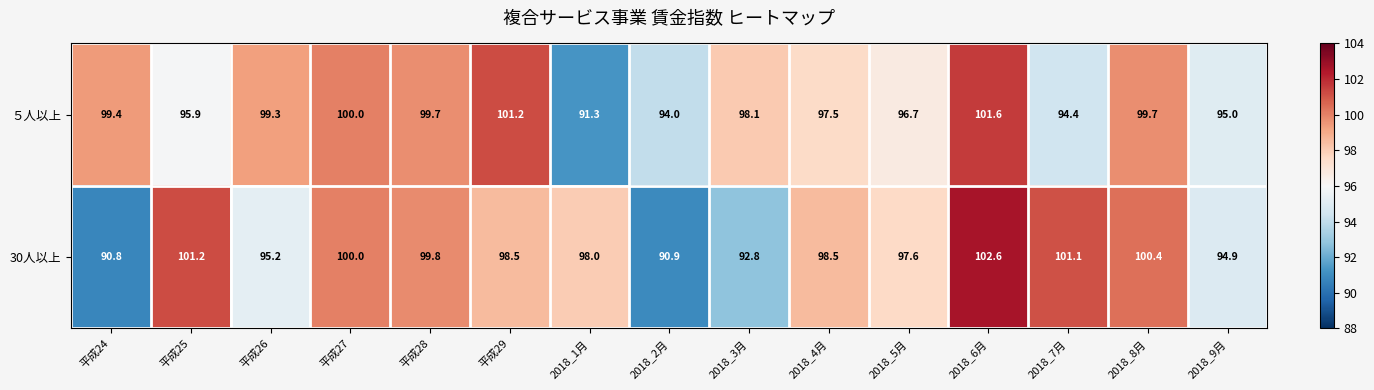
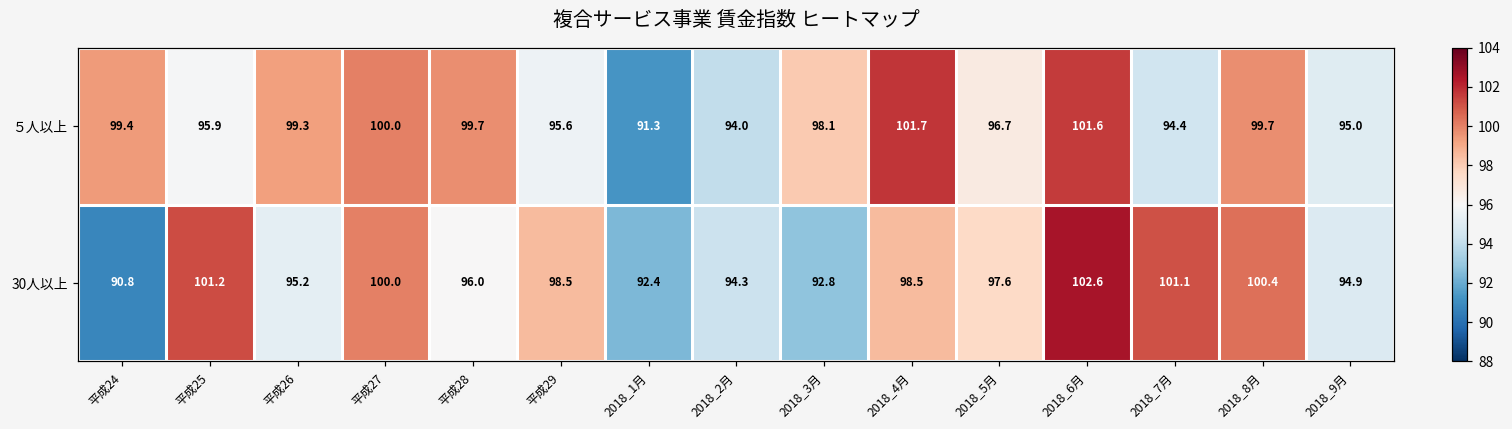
５人以上, 平成29: 101.2 -> 95.6
５人以上, 2018_4月: 97.5 -> 101.7
30人以上, 平成28: 99.8 -> 96.0
30人以上, 2018_1月: 98.0 -> 92.4
30人以上, 2018_2月: 90.9 -> 94.3
